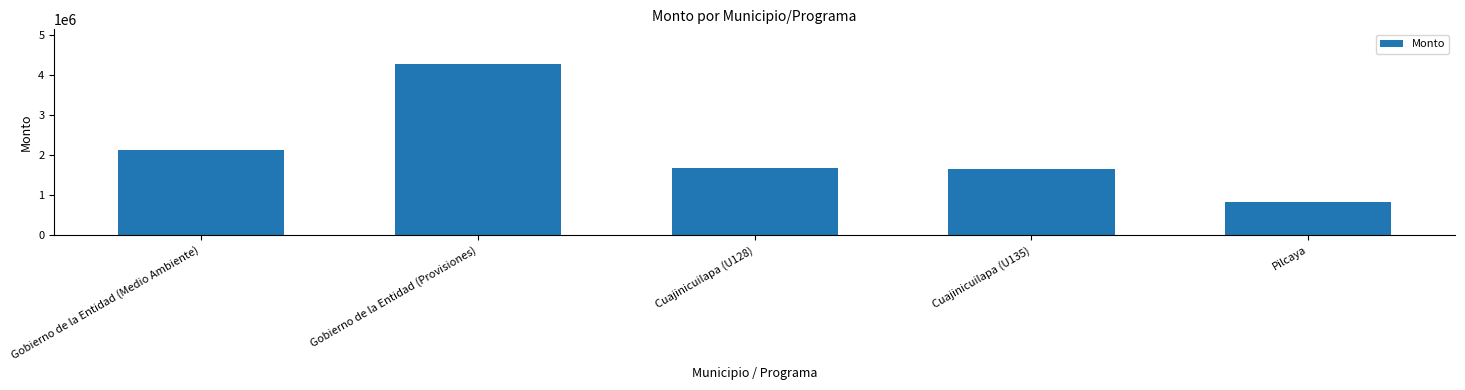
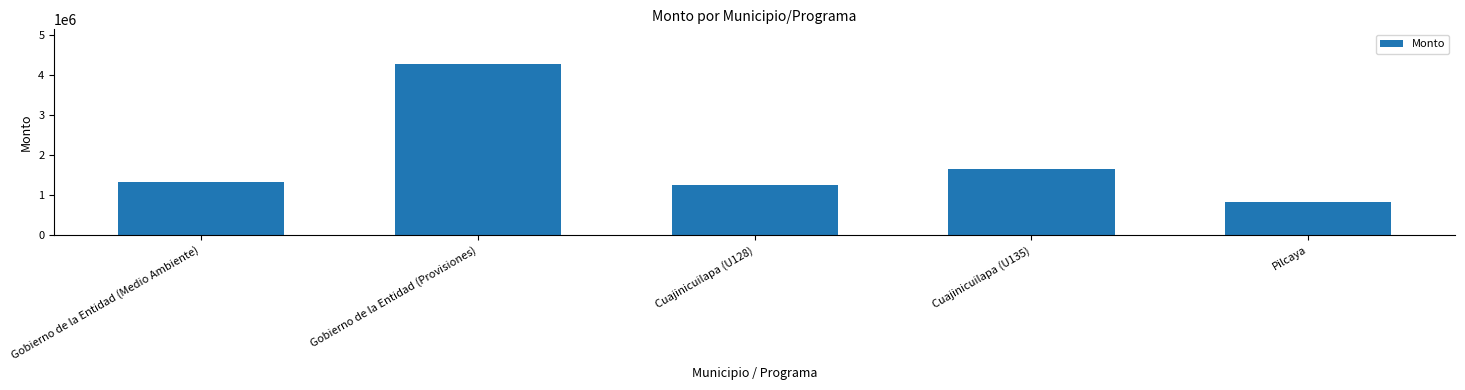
Gobierno de la Entidad (Medio Ambiente): 2100000 -> 1300000
Cuajinicuilapa (U128): 1700000 -> 1300000
